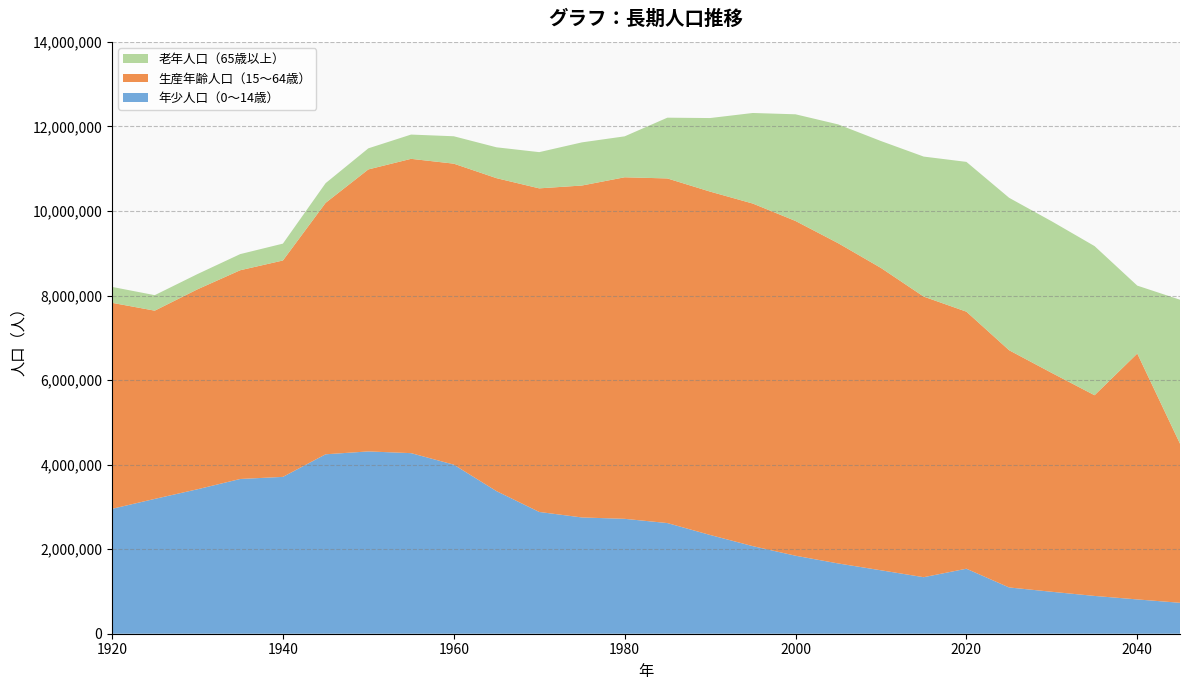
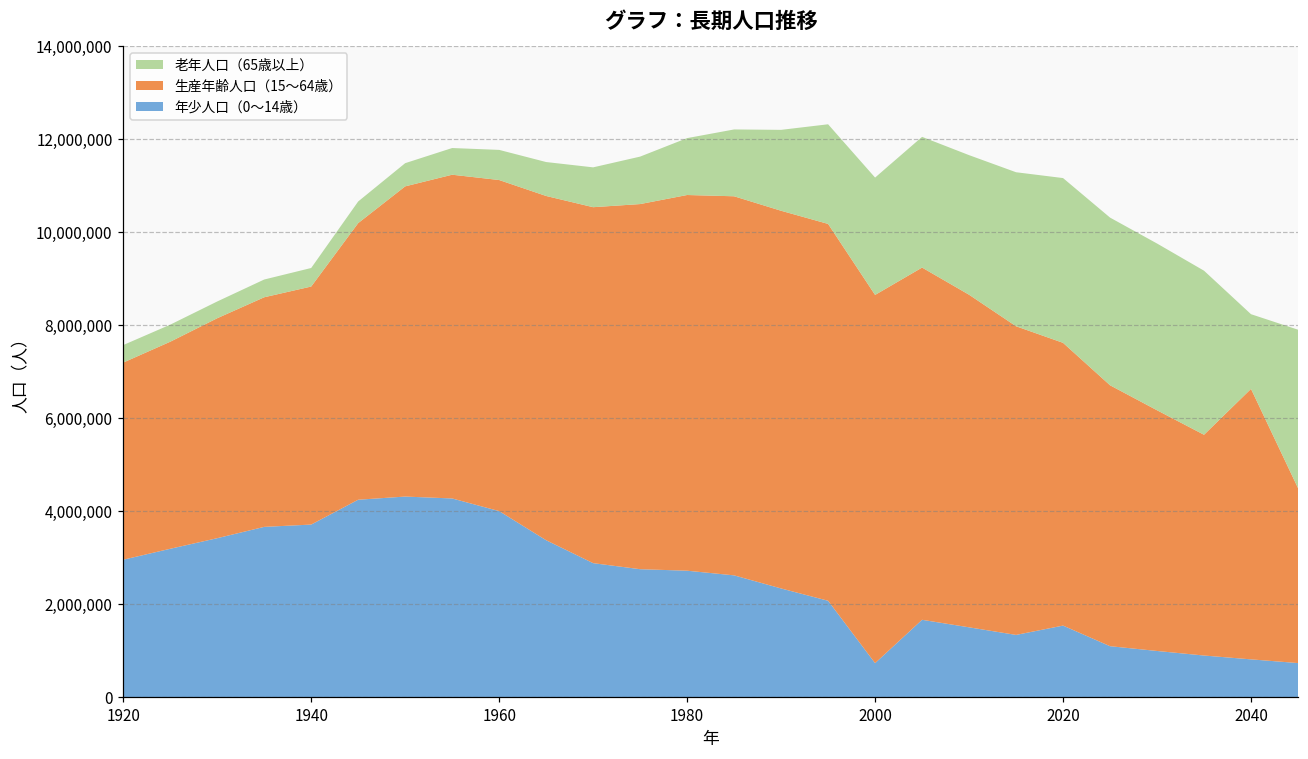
生産年齢人口（15～64歳）, 1920: 4,900,000 -> 4,200,000
老年人口（65歳以上）, 1980: 1,000,000 -> 1,200,000
年少人口（0～14歳）, 2000: 1,800,000 -> 700,000
